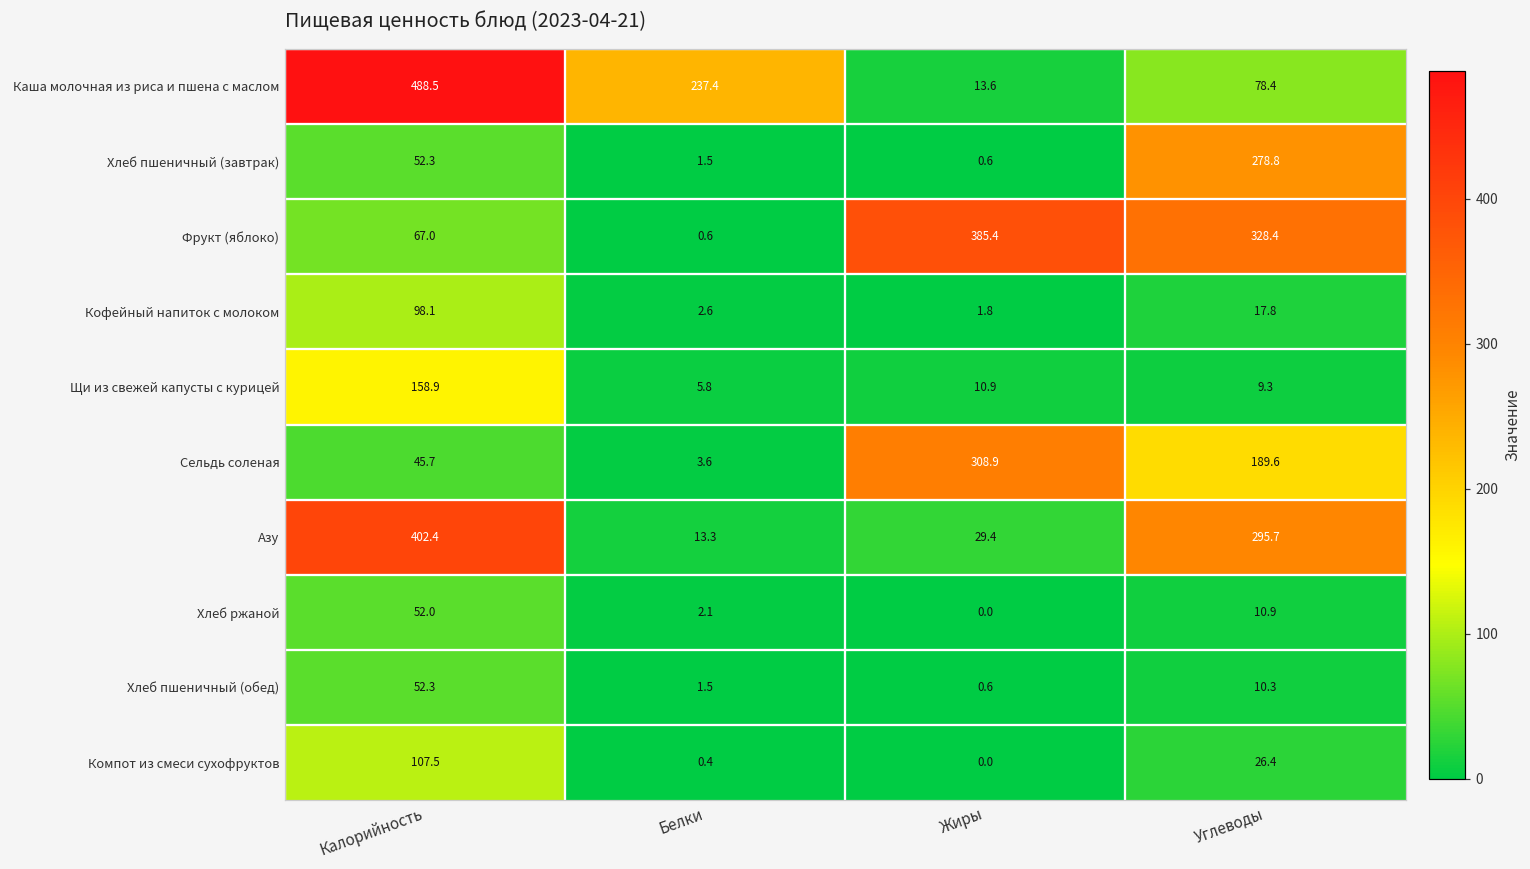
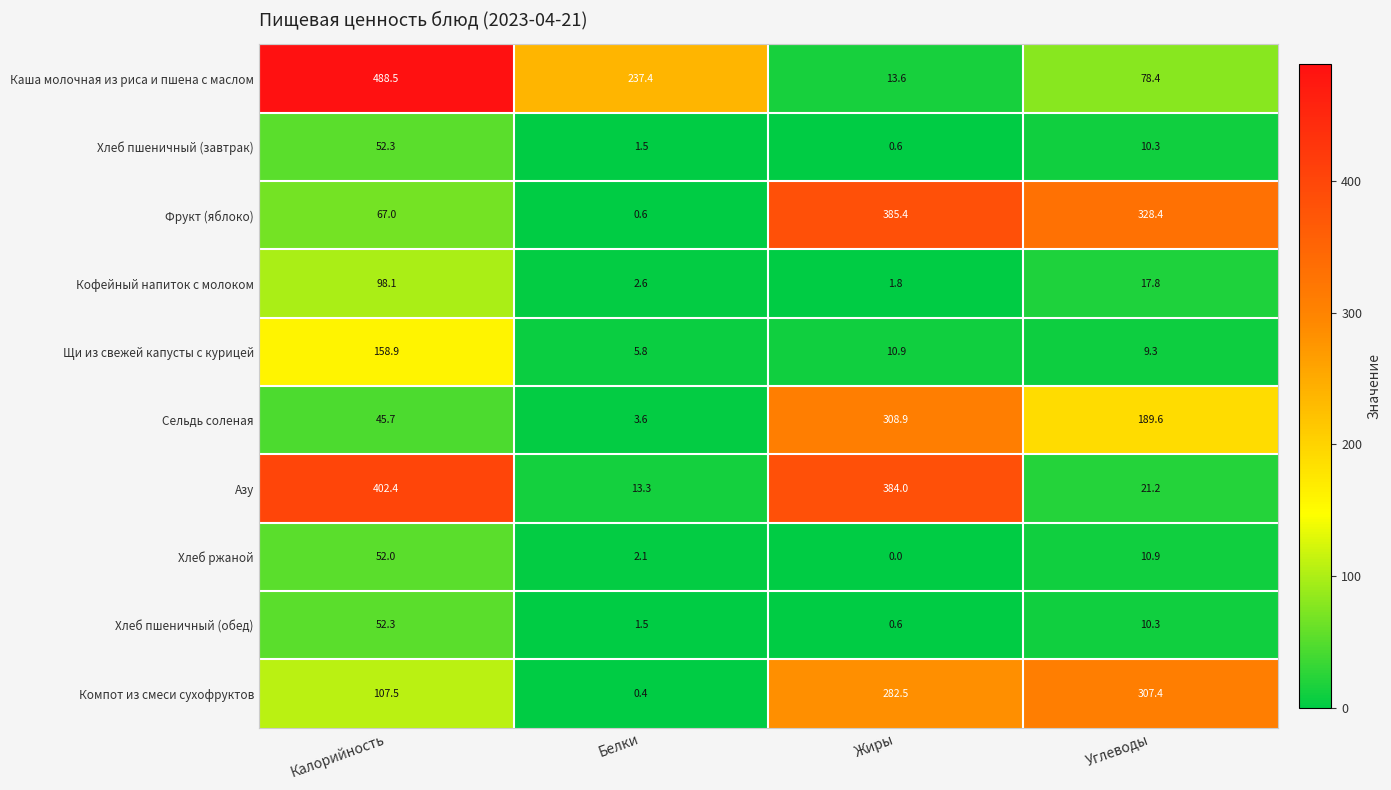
Хлеб пшеничный (завтрак), Углеводы: 278.8 -> 10.3
Азу, Жиры: 29.4 -> 384.0
Азу, Углеводы: 295.7 -> 21.2
Компот из смеси сухофруктов, Жиры: 0.0 -> 282.5
Компот из смеси сухофруктов, Углеводы: 26.4 -> 307.4
